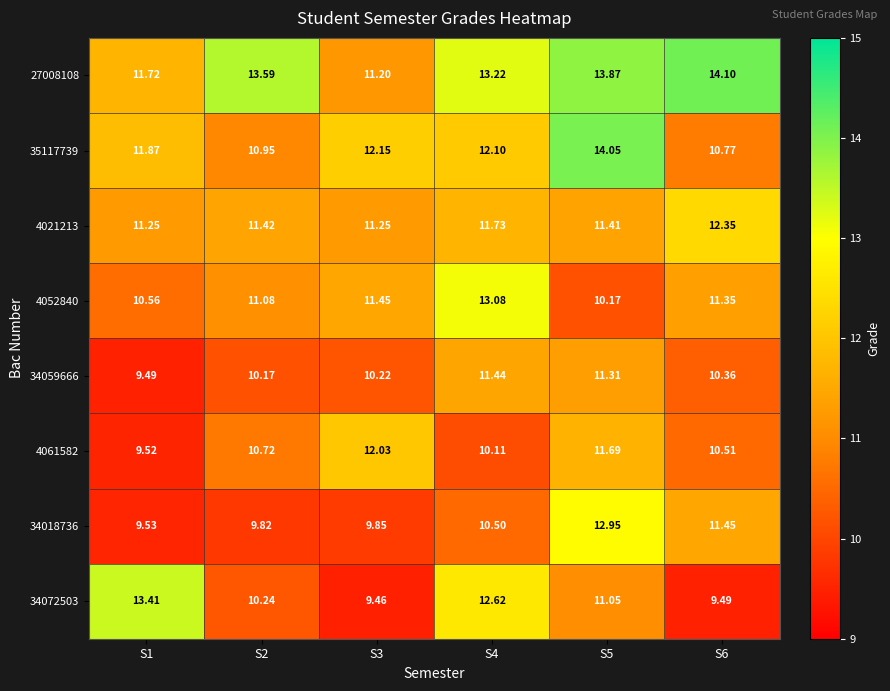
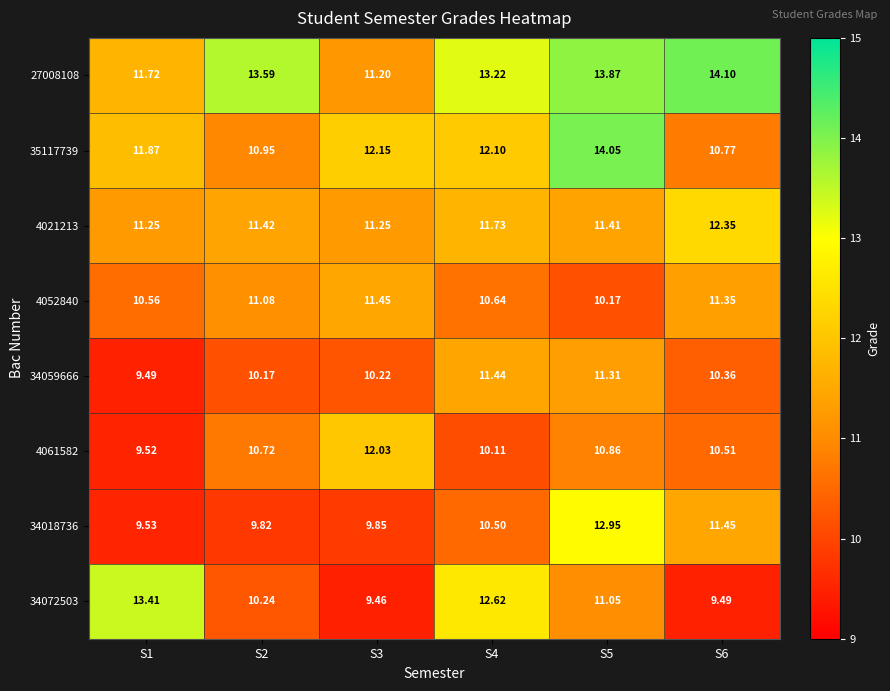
4052840, S4: 13.08 -> 10.64
4061582, S5: 11.69 -> 10.86
